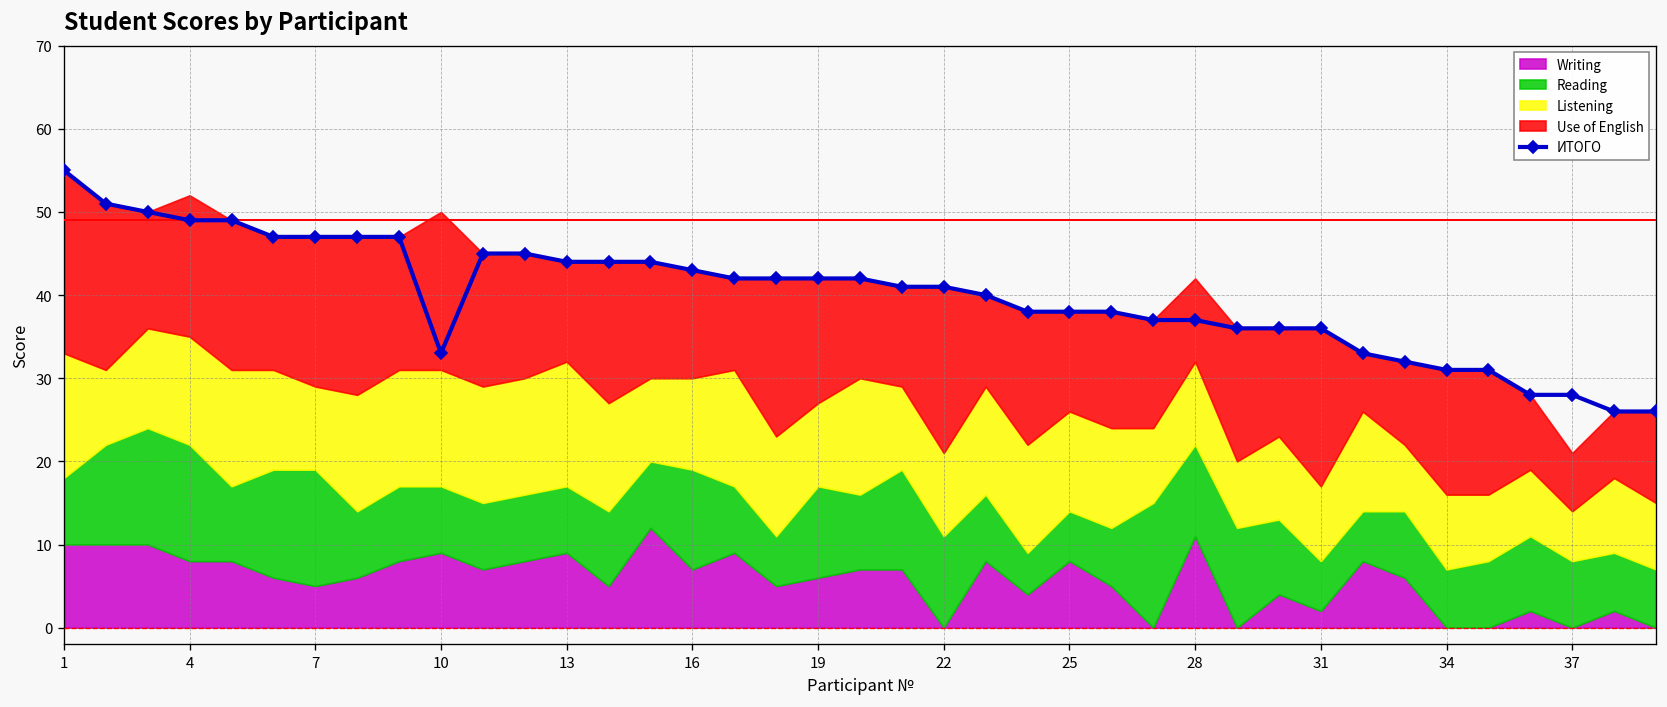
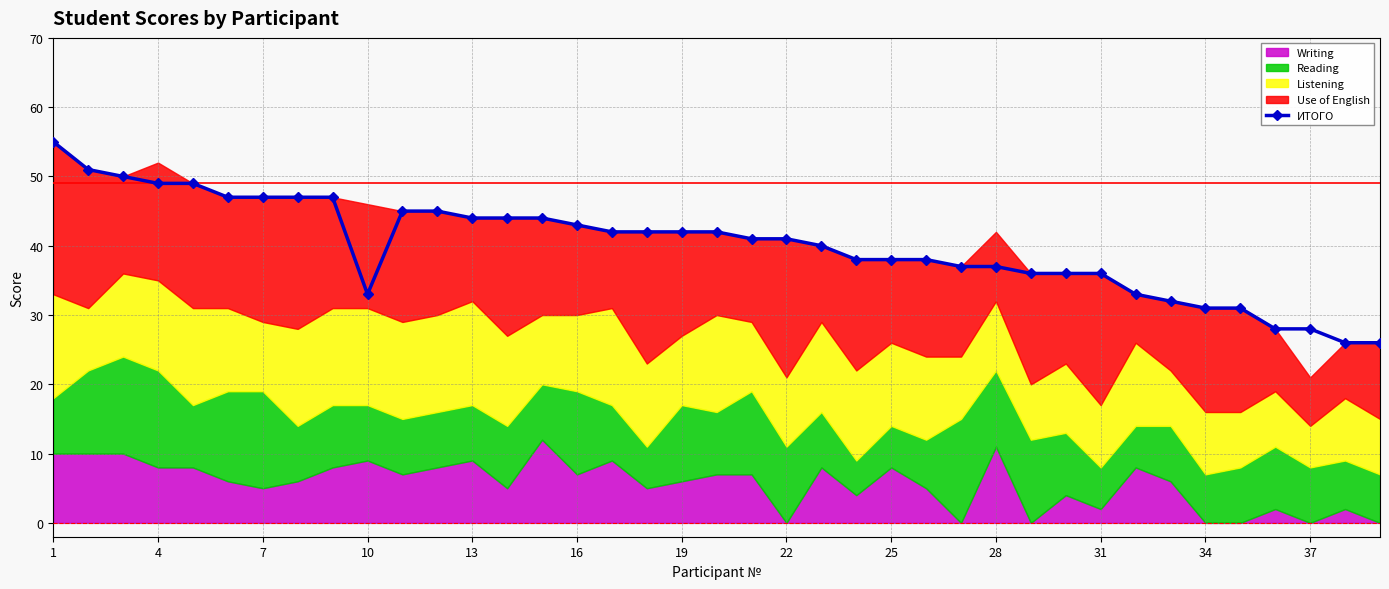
Use of English, 10: 19 -> 15
